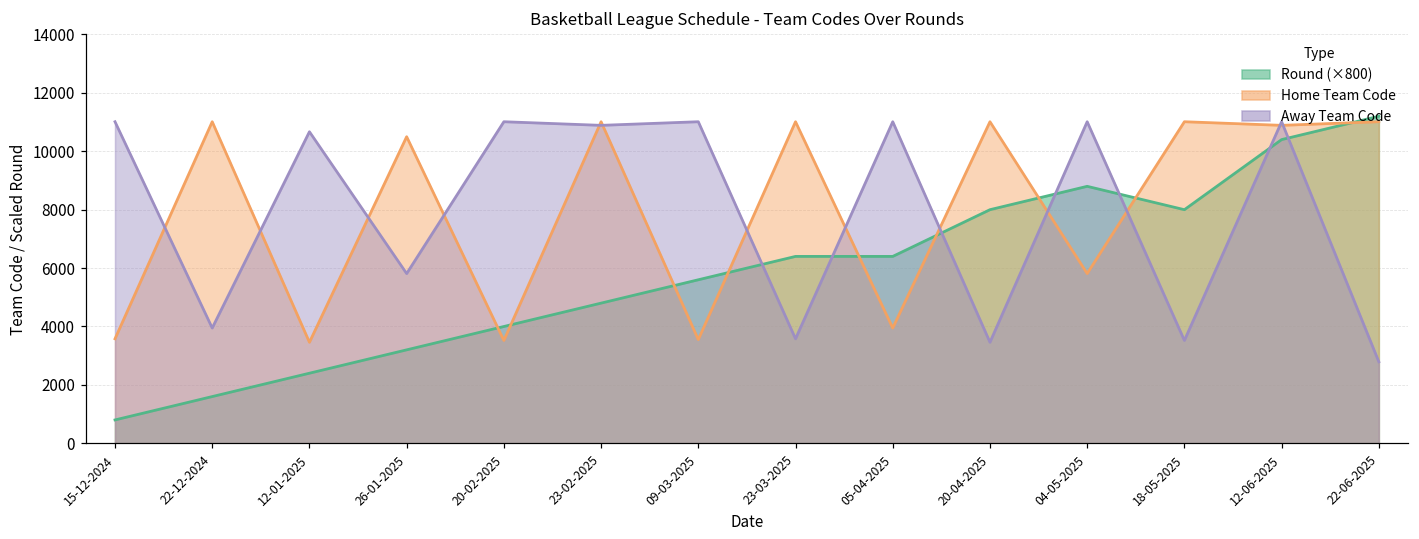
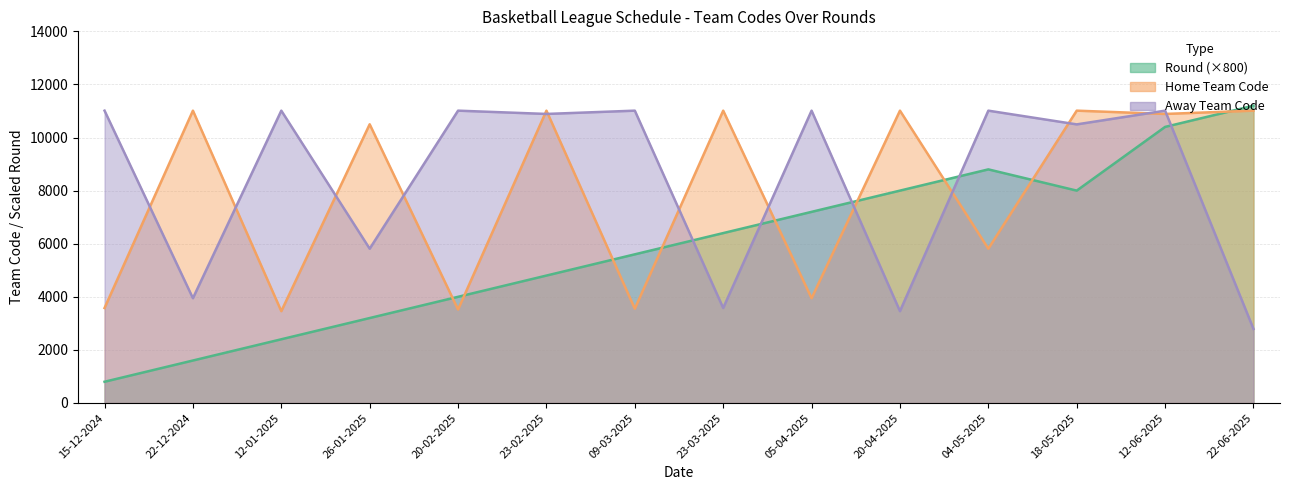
Away Team Code, 12-01-2025: 10700 -> 11000
Round (×800), 05-04-2025: 6400 -> 7200
Away Team Code, 18-05-2025: 3500 -> 10500
